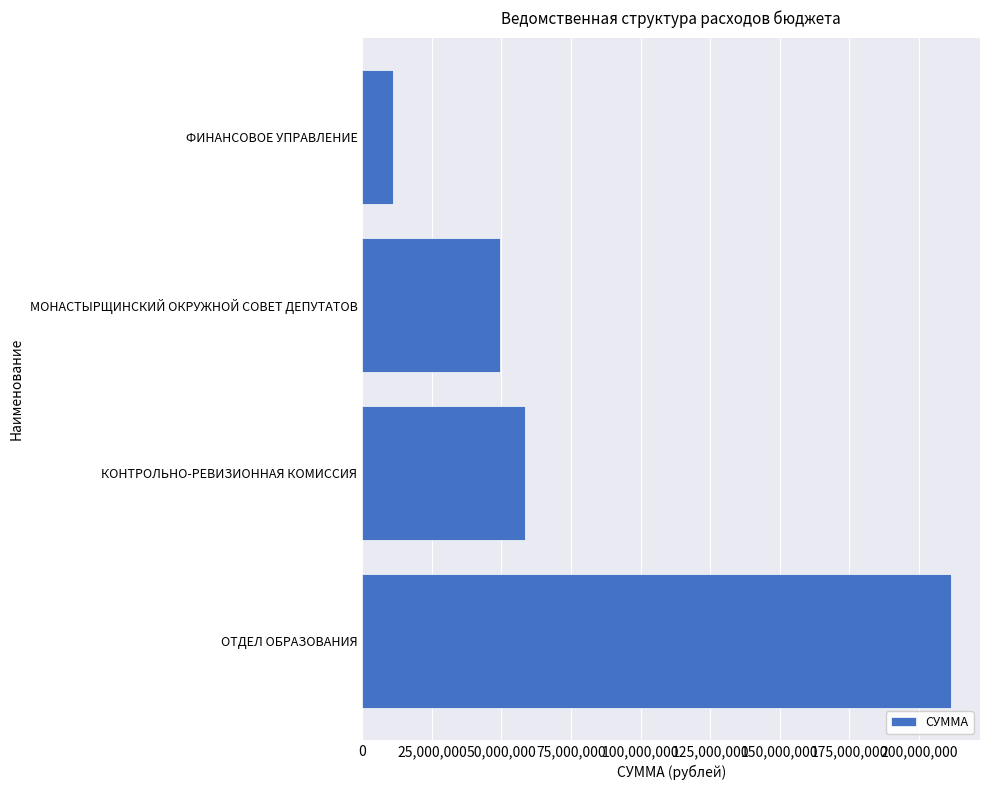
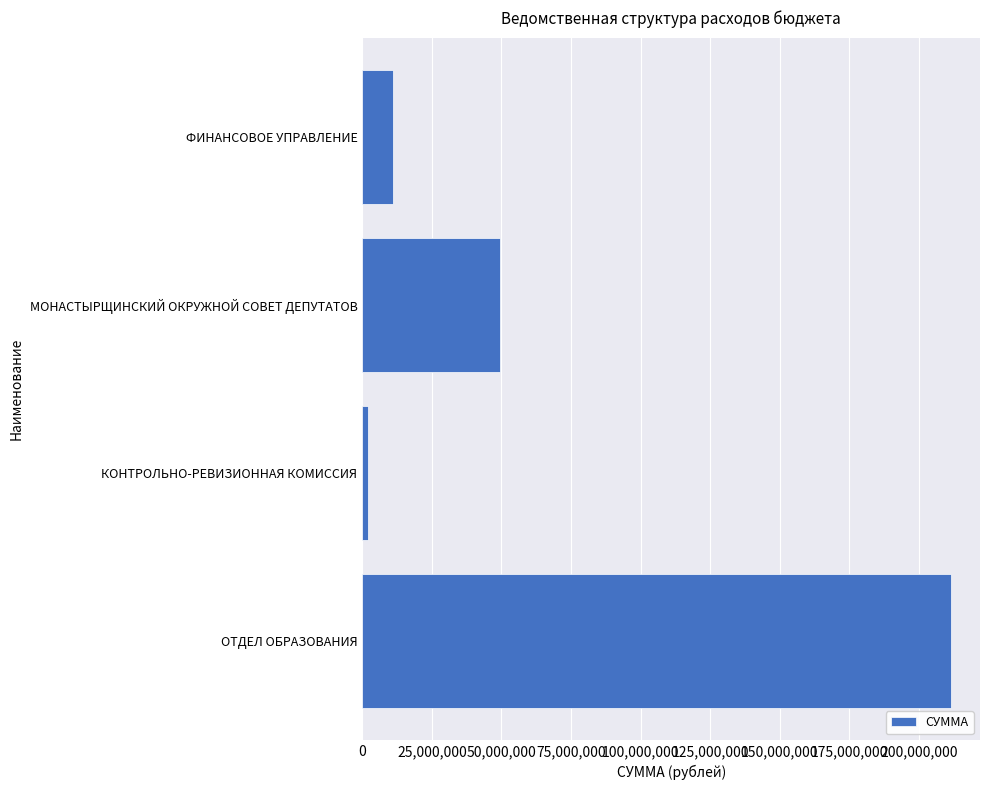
КОНТРОЛЬНО-РЕВИЗИОННАЯ КОМИССИЯ: 58,000,000 -> 2,000,000
